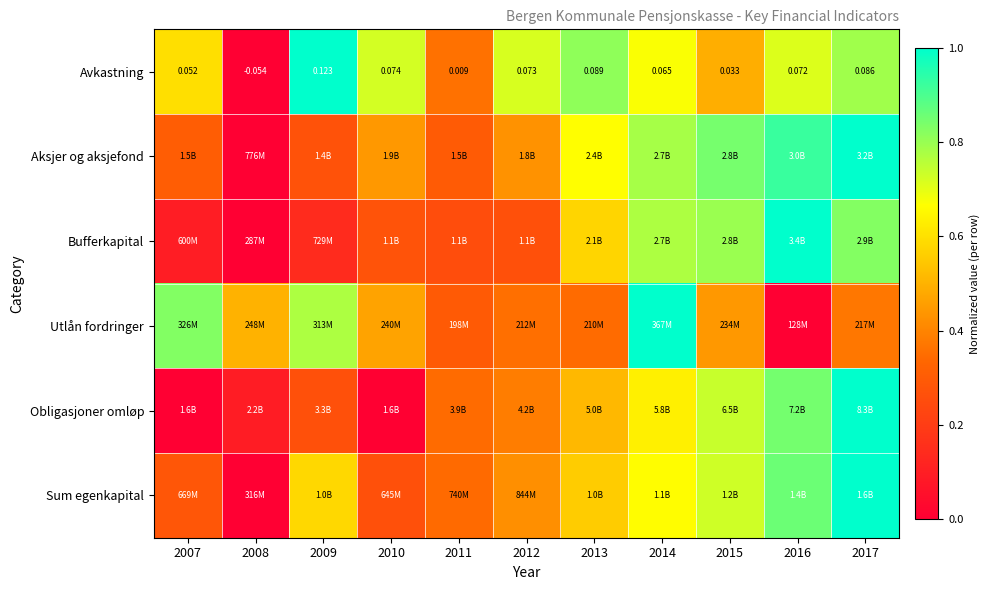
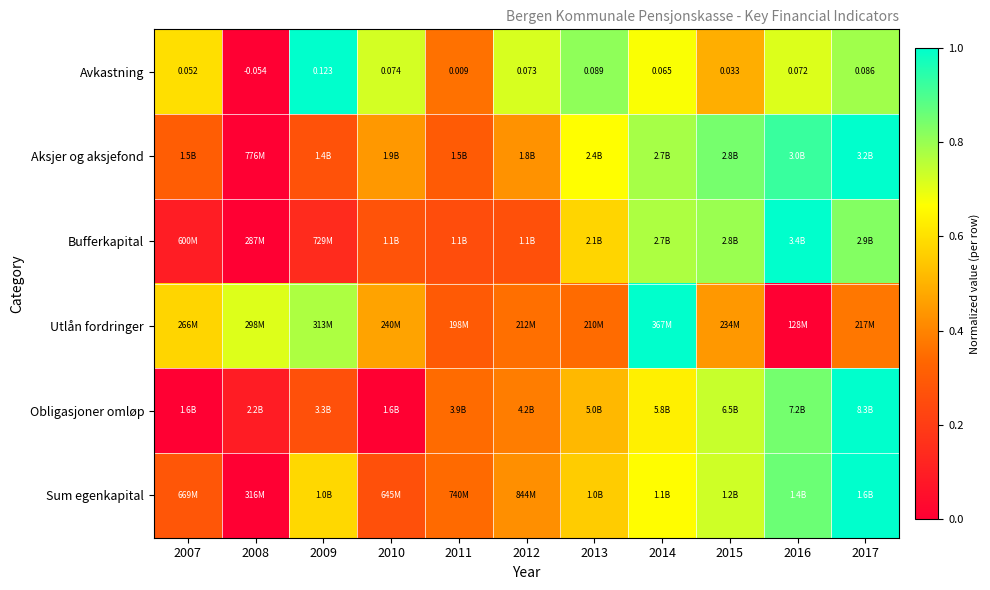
Utlån fordringer, 2007: 326M -> 266M
Utlån fordringer, 2008: 248M -> 298M
